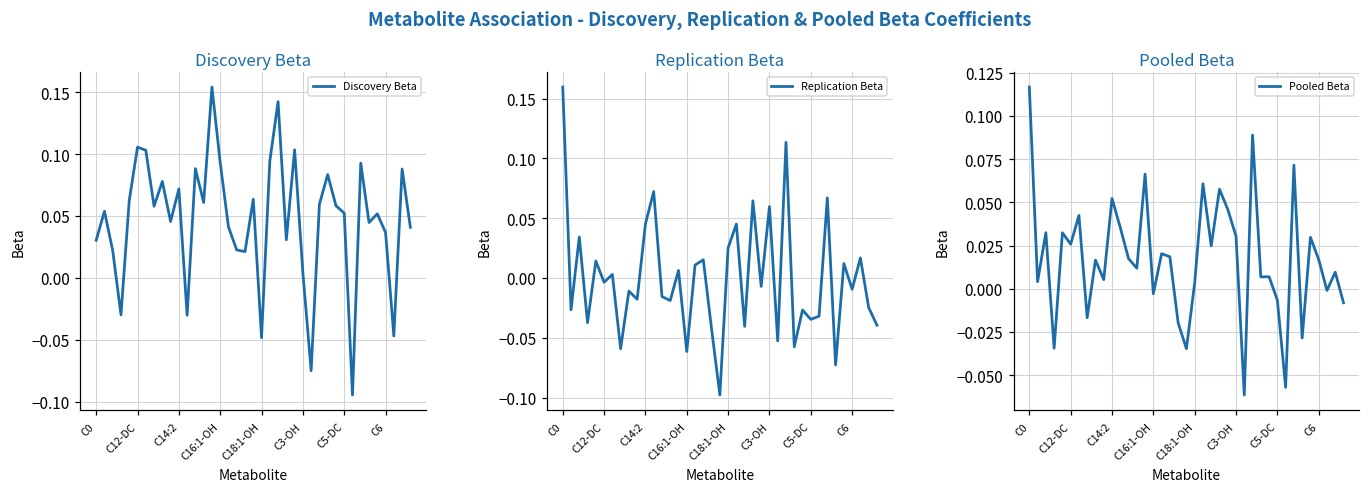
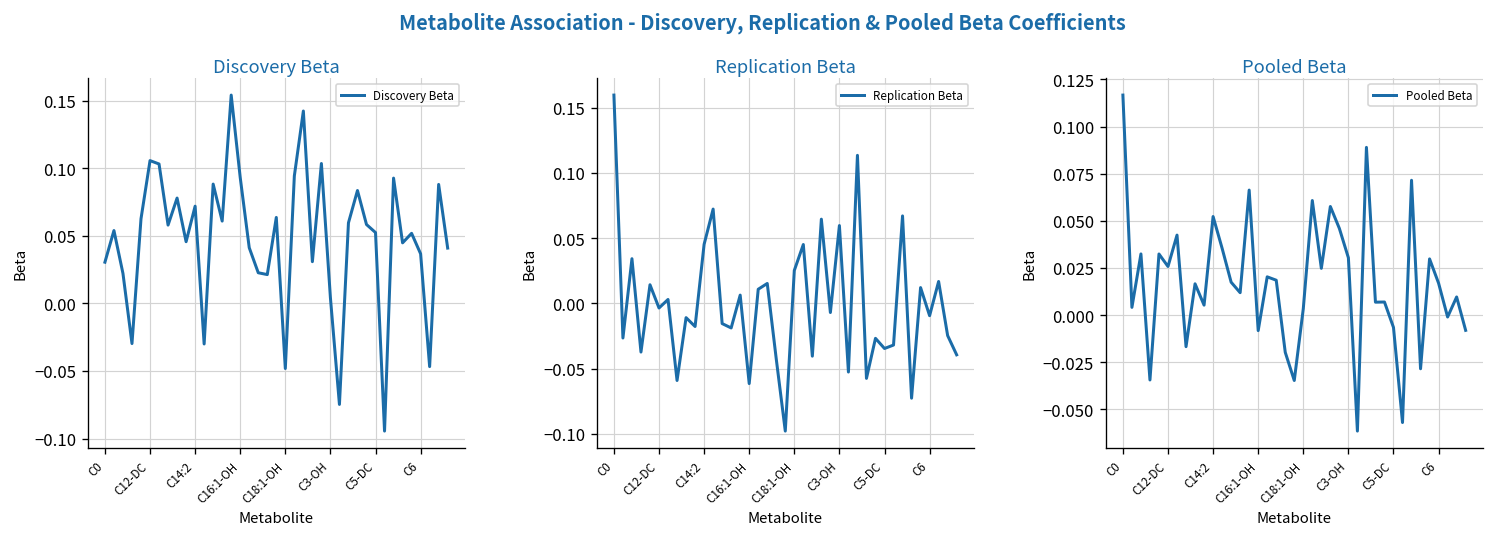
Pooled Beta, C16:1-OH: -0.003 -> -0.008
